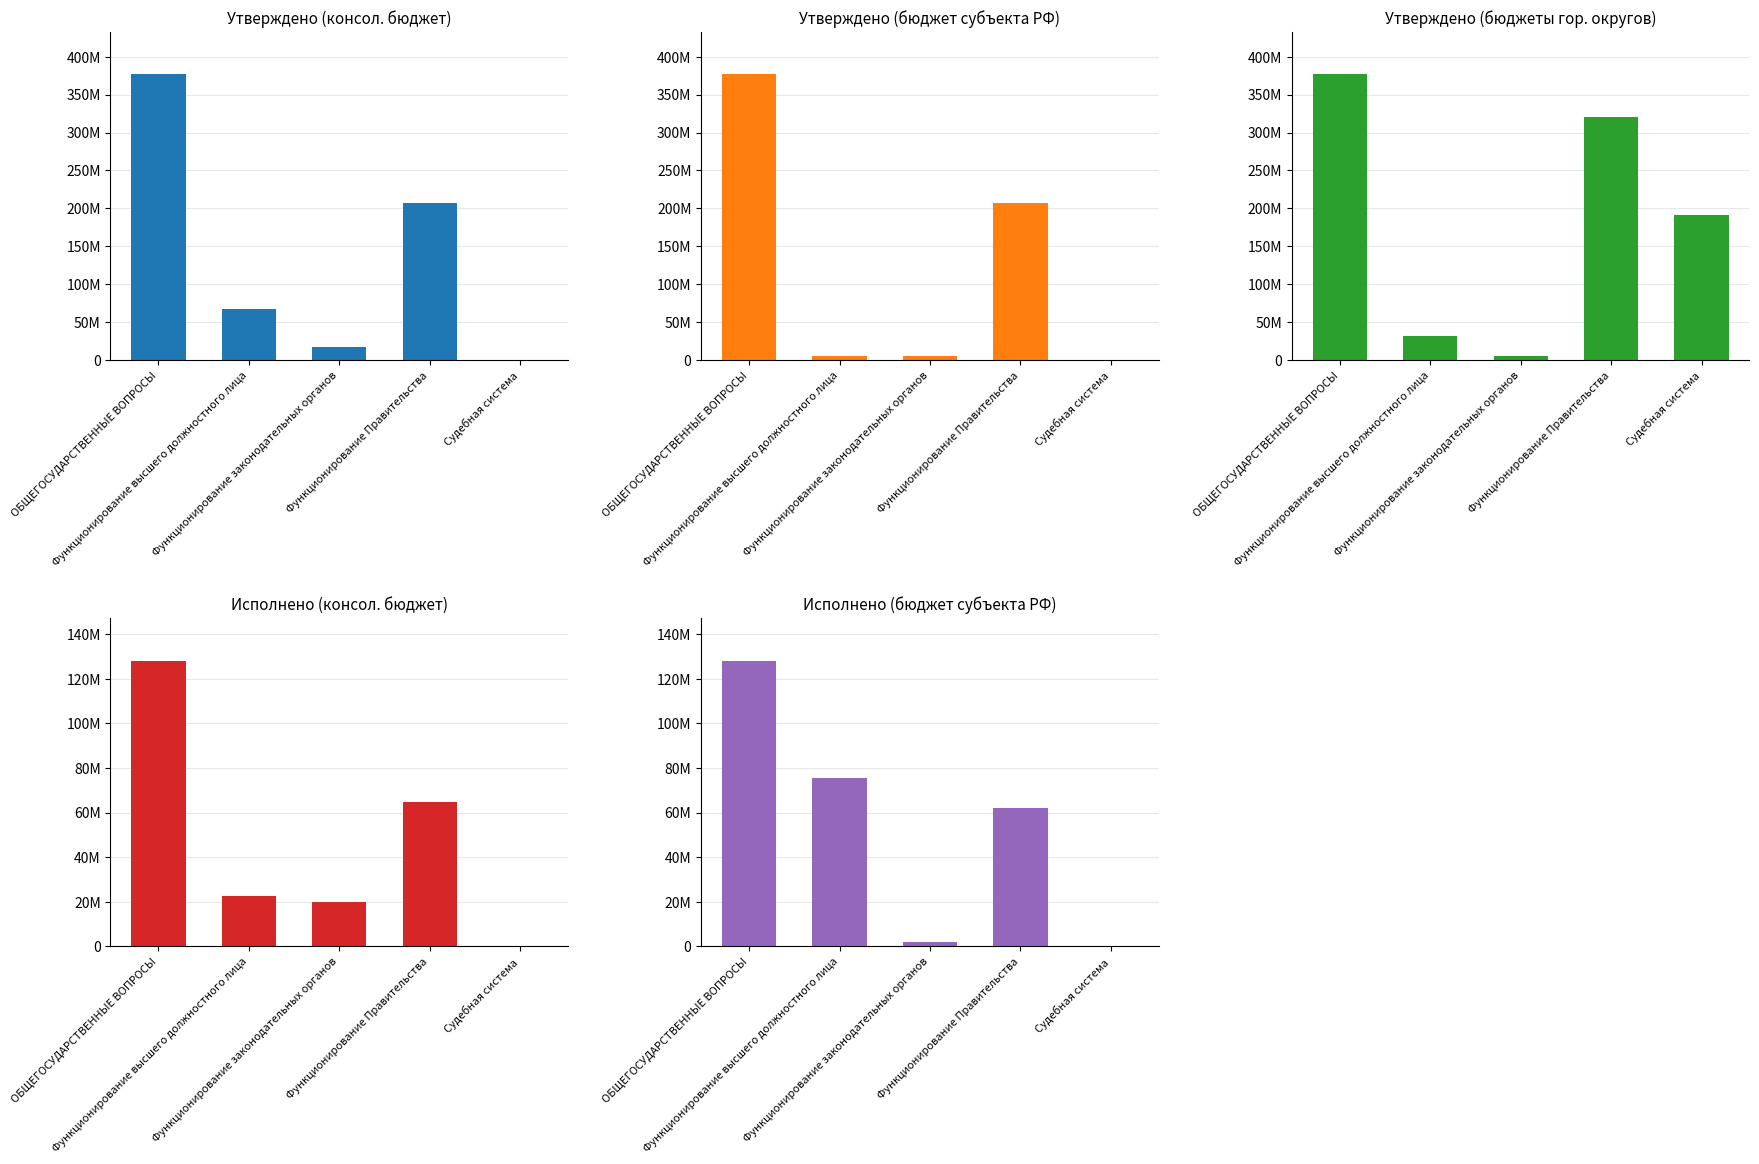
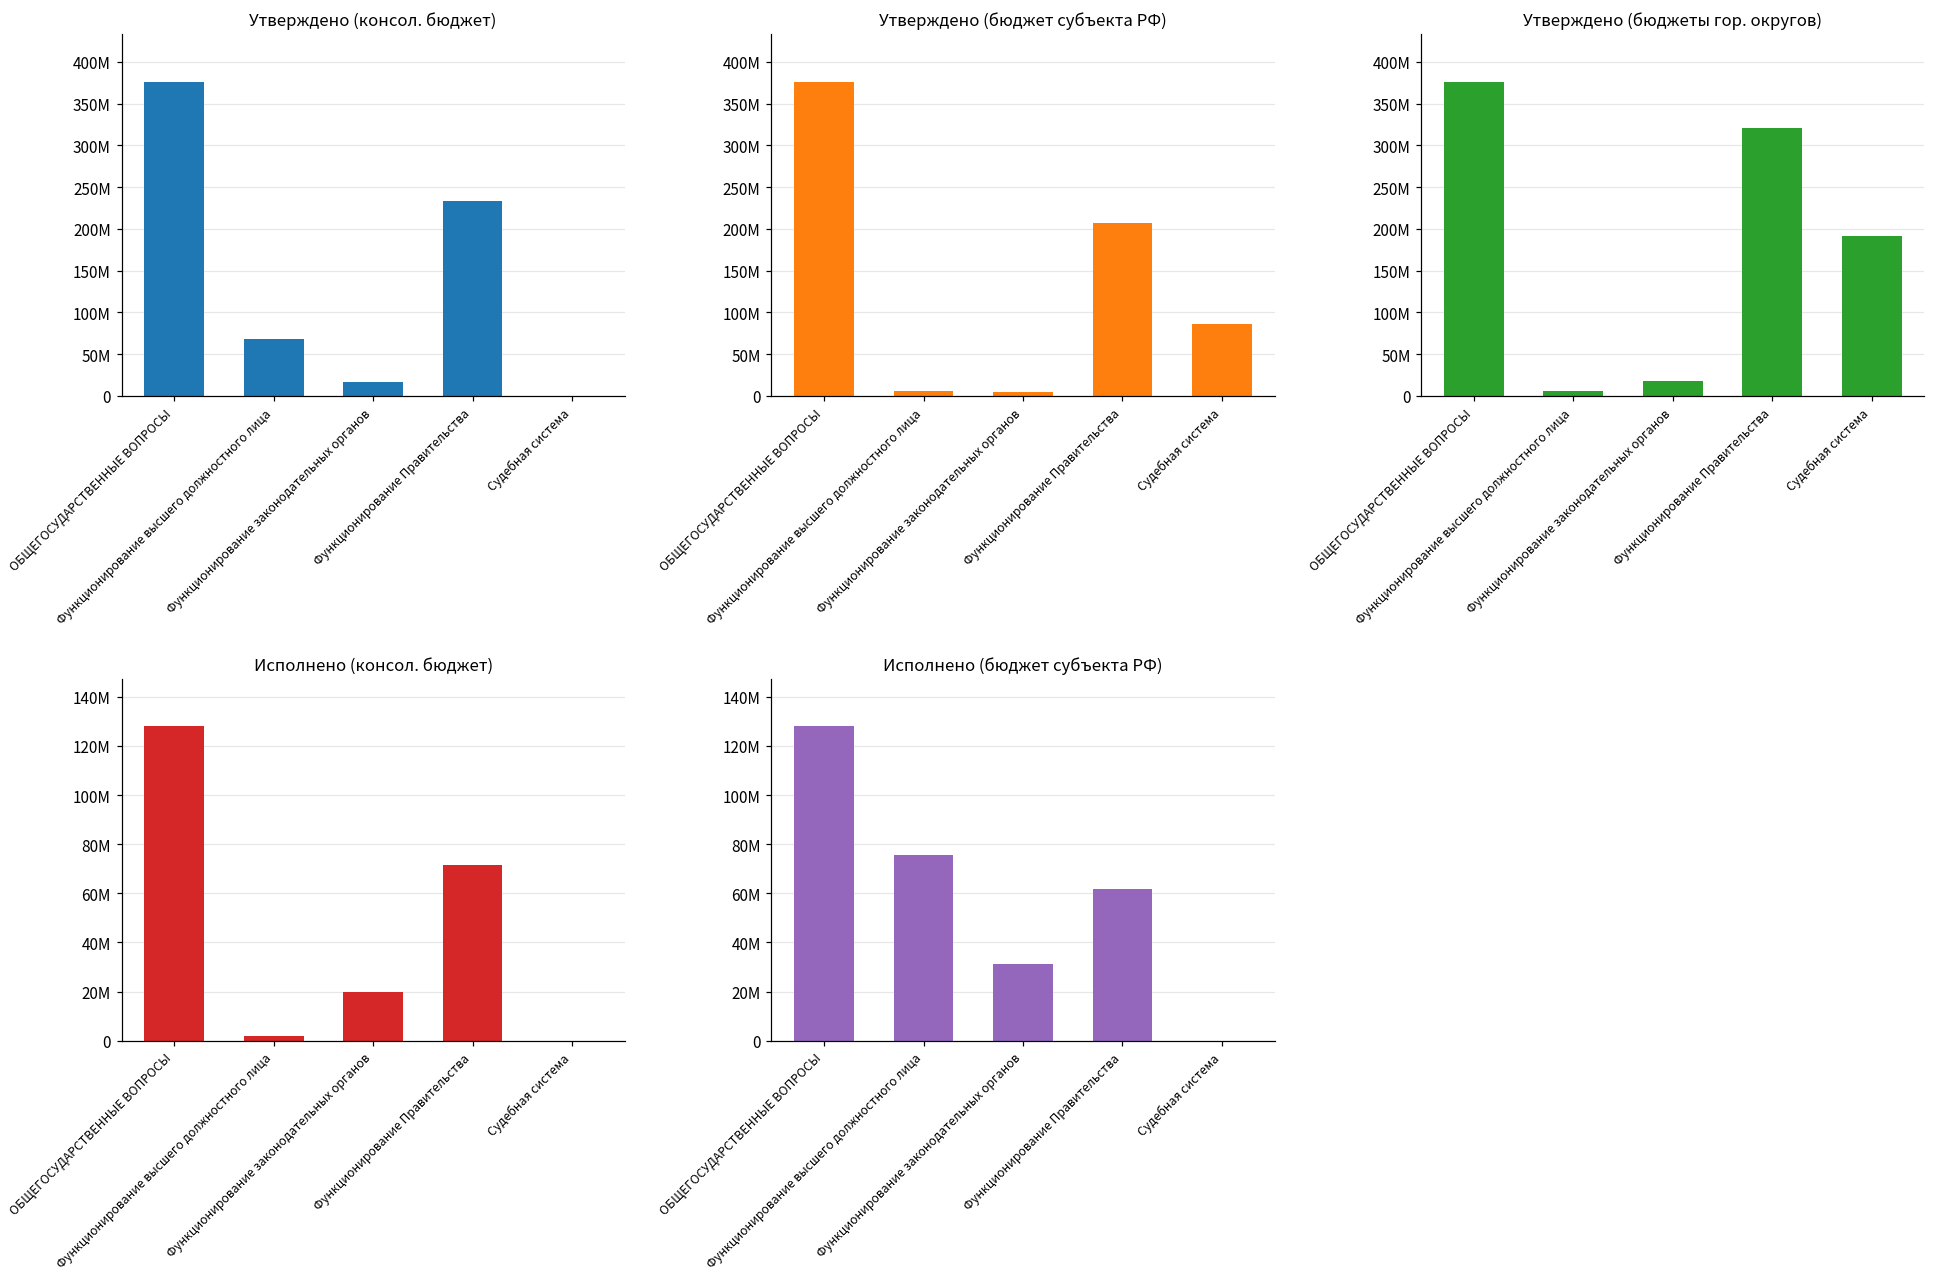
Утверждено (консол. бюджет), Функционирование Правительства: 210000000 -> 230000000
Утверждено (бюджет субъекта РФ), Судебная система: 0 -> 90000000
Утверждено (бюджеты гор. округов), Функционирование высшего должностного лица: 30000000 -> 10000000
Утверждено (бюджеты гор. округов), Функционирование законодательных органов: 10000000 -> 20000000
Исполнено (консол. бюджет), Функционирование высшего должностного лица: 22000000 -> 2000000
Исполнено (консол. бюджет), Функционирование Правительства: 65000000 -> 72000000
Исполнено (бюджет субъекта РФ), Функционирование законодательных органов: 2000000 -> 31000000
